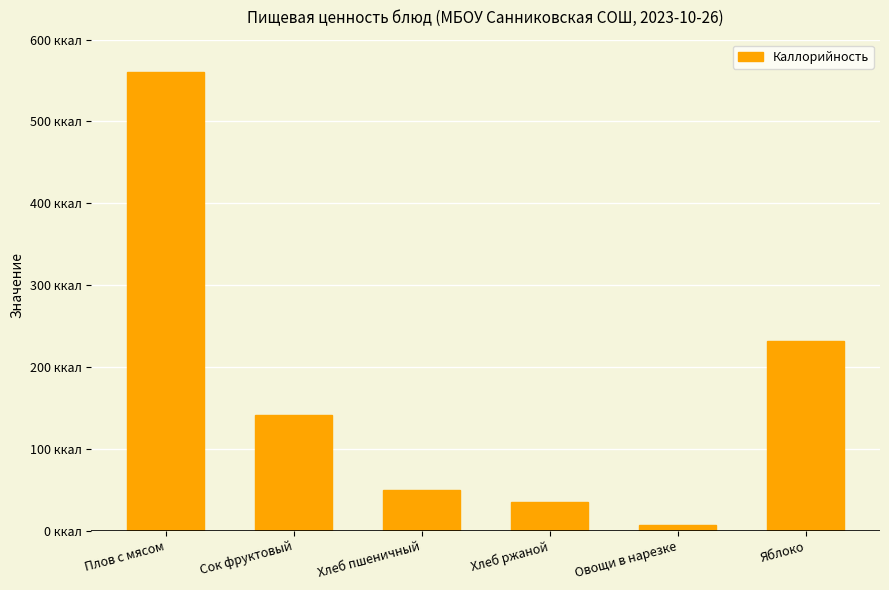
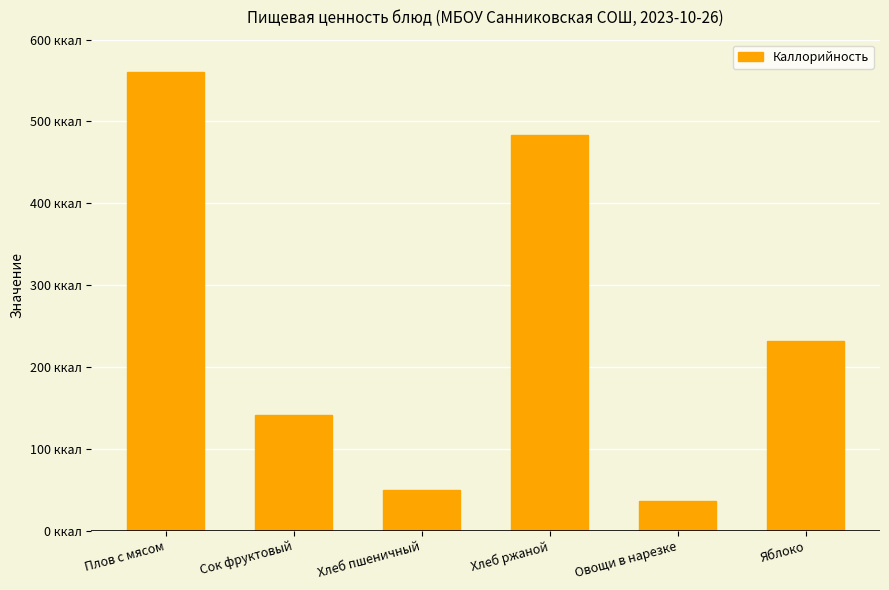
Хлеб ржаной: 40 ккал -> 480 ккал
Овощи в нарезке: 10 ккал -> 40 ккал
